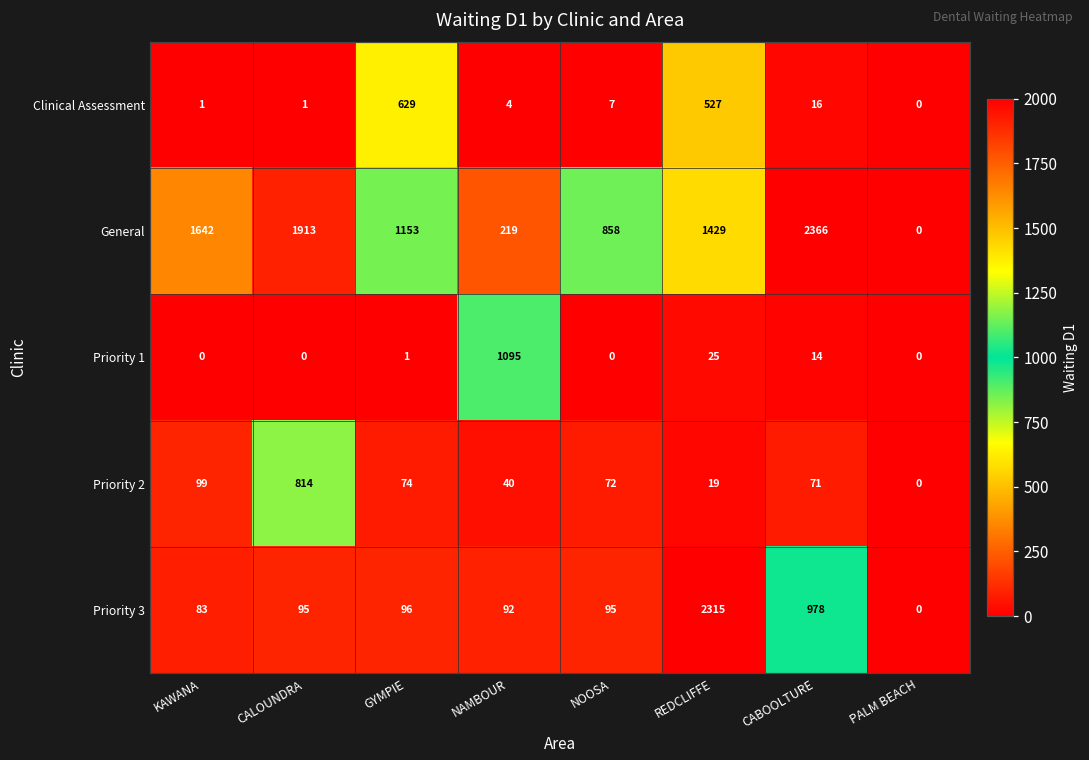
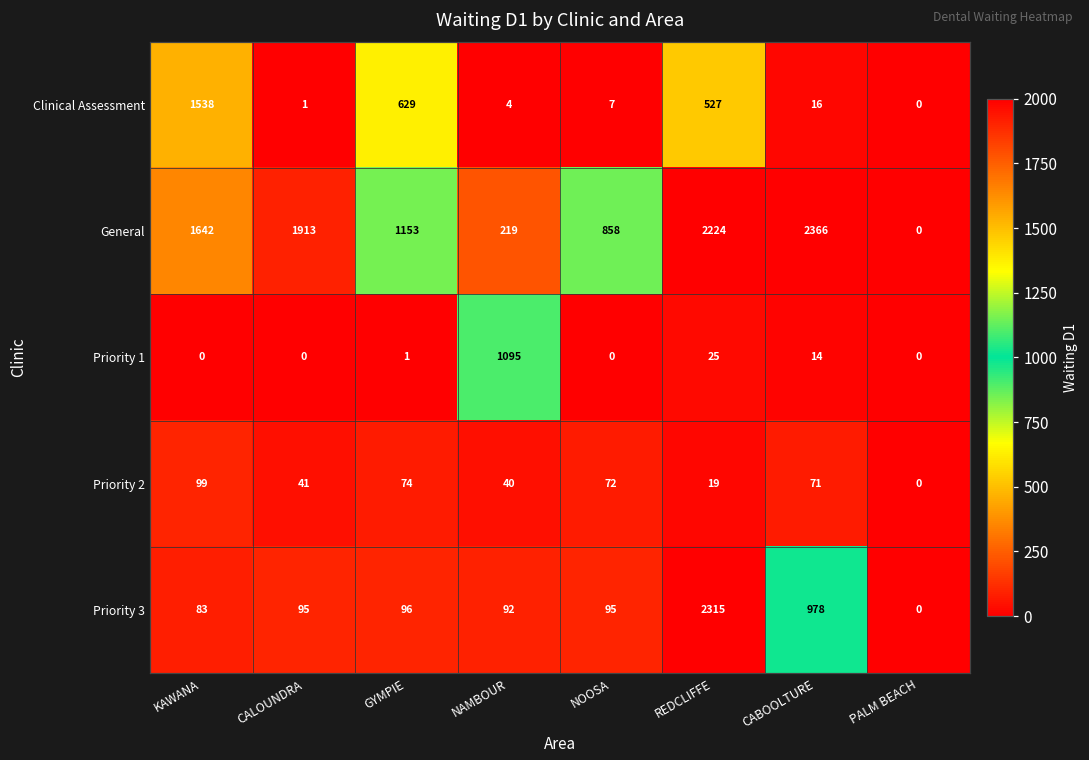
Clinical Assessment, KAWANA: 1 -> 1538
General, REDCLIFFE: 1429 -> 2224
Priority 2, CALOUNDRA: 814 -> 41
